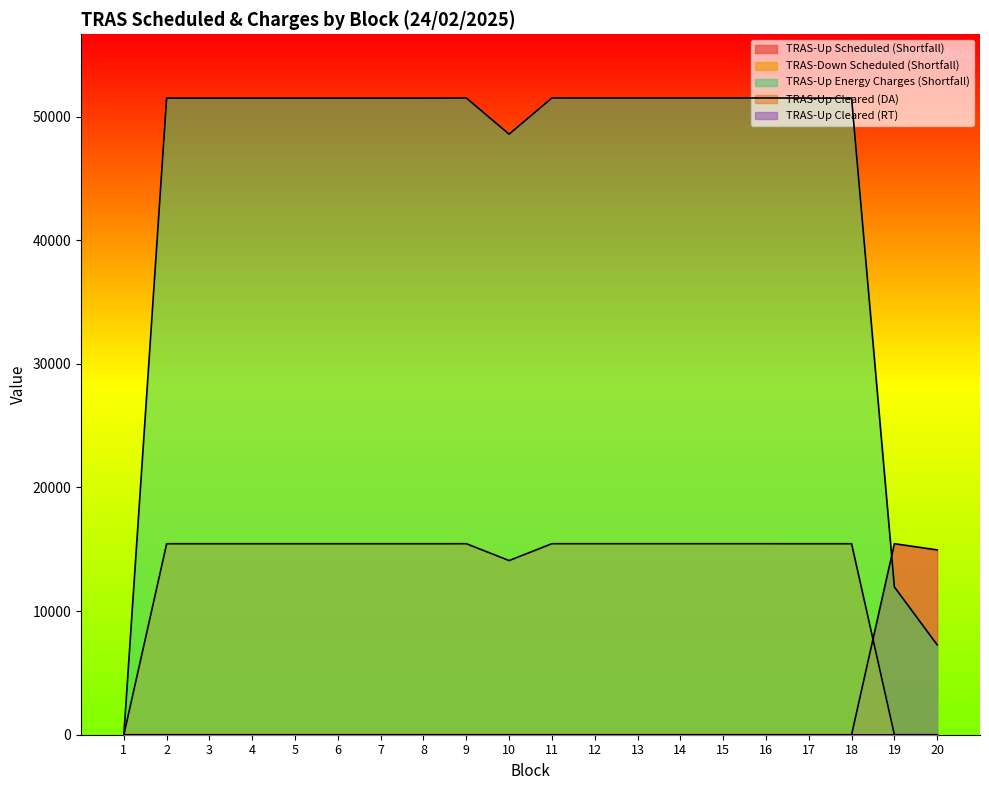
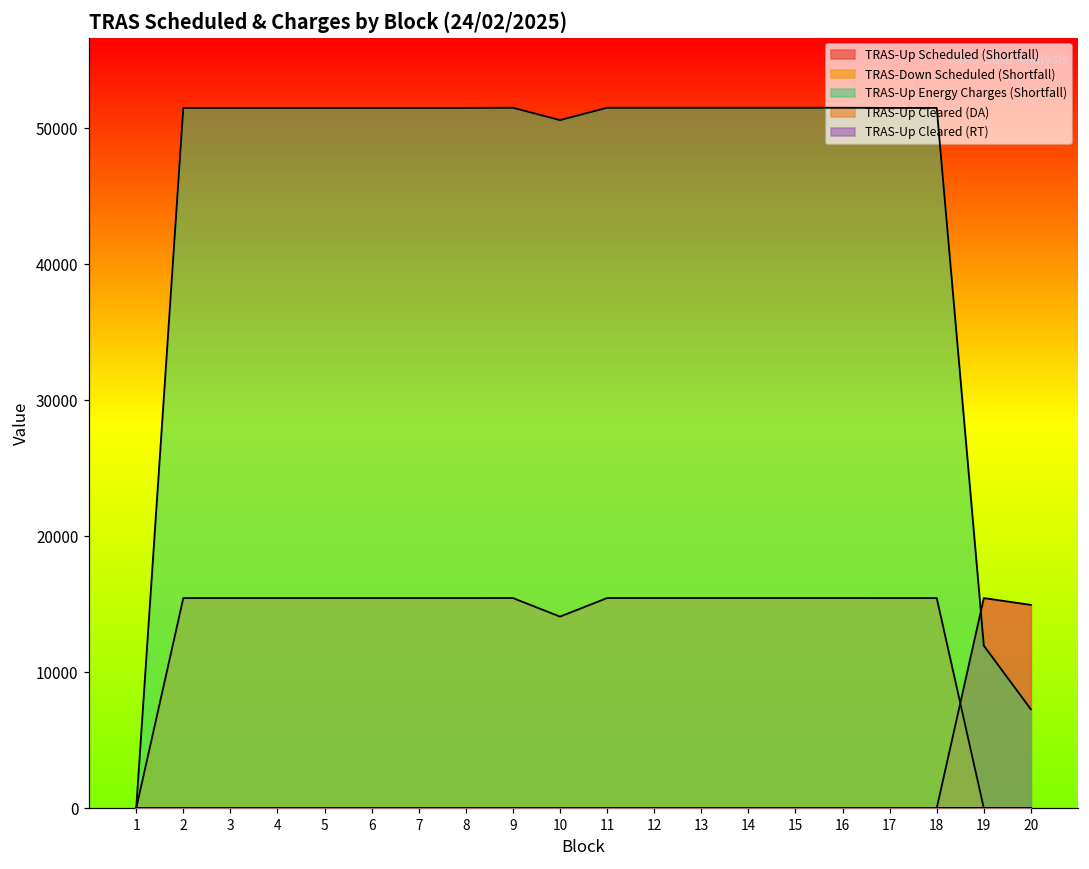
TRAS-Up Energy Charges (Shortfall), 10: 48600 -> 50600
